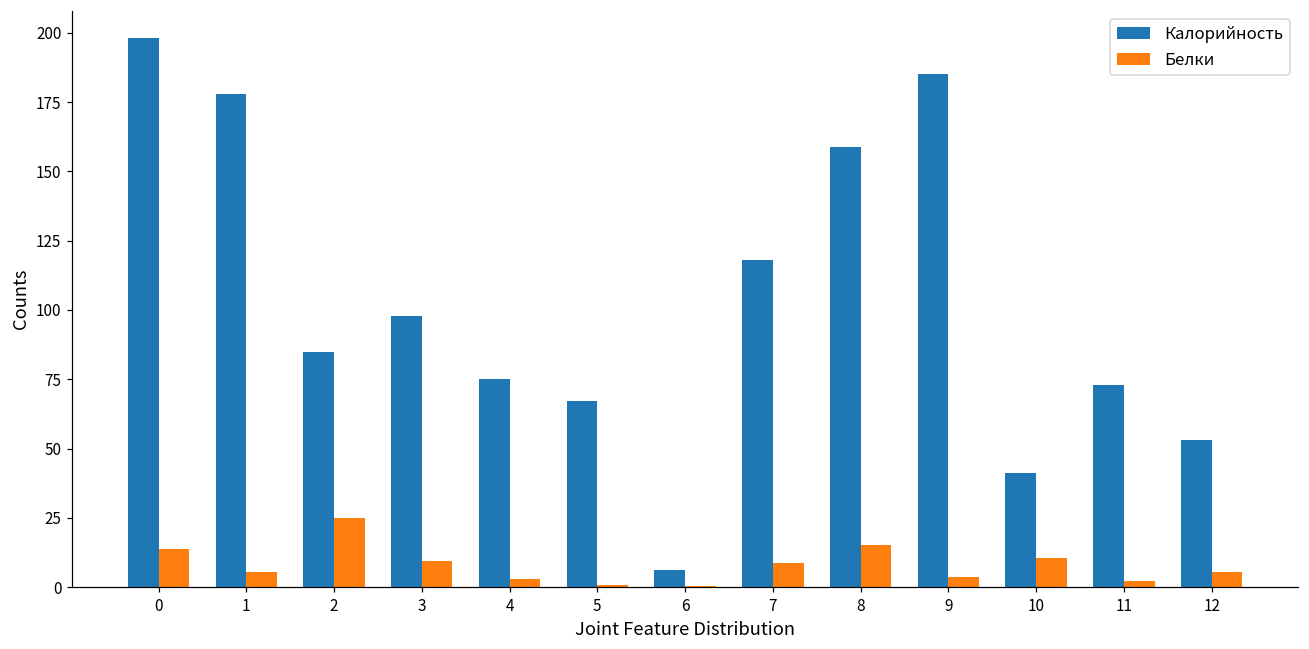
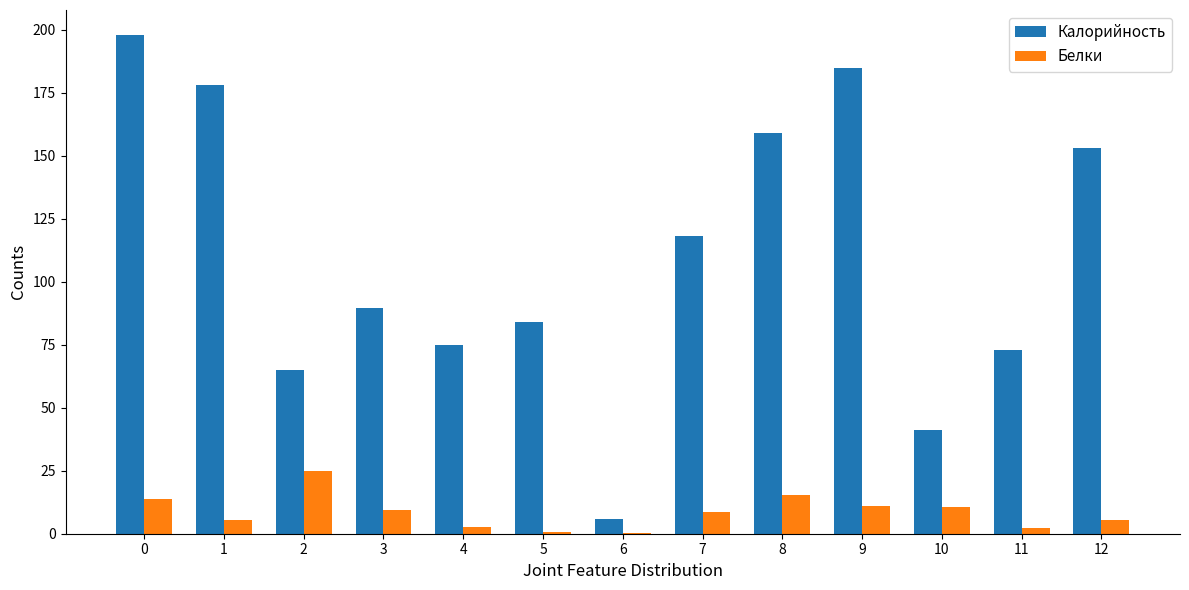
Калорийность, 2: 85 -> 65
Калорийность, 3: 98 -> 90
Калорийность, 5: 67 -> 84
Белки, 9: 4 -> 11
Калорийность, 12: 53 -> 153
